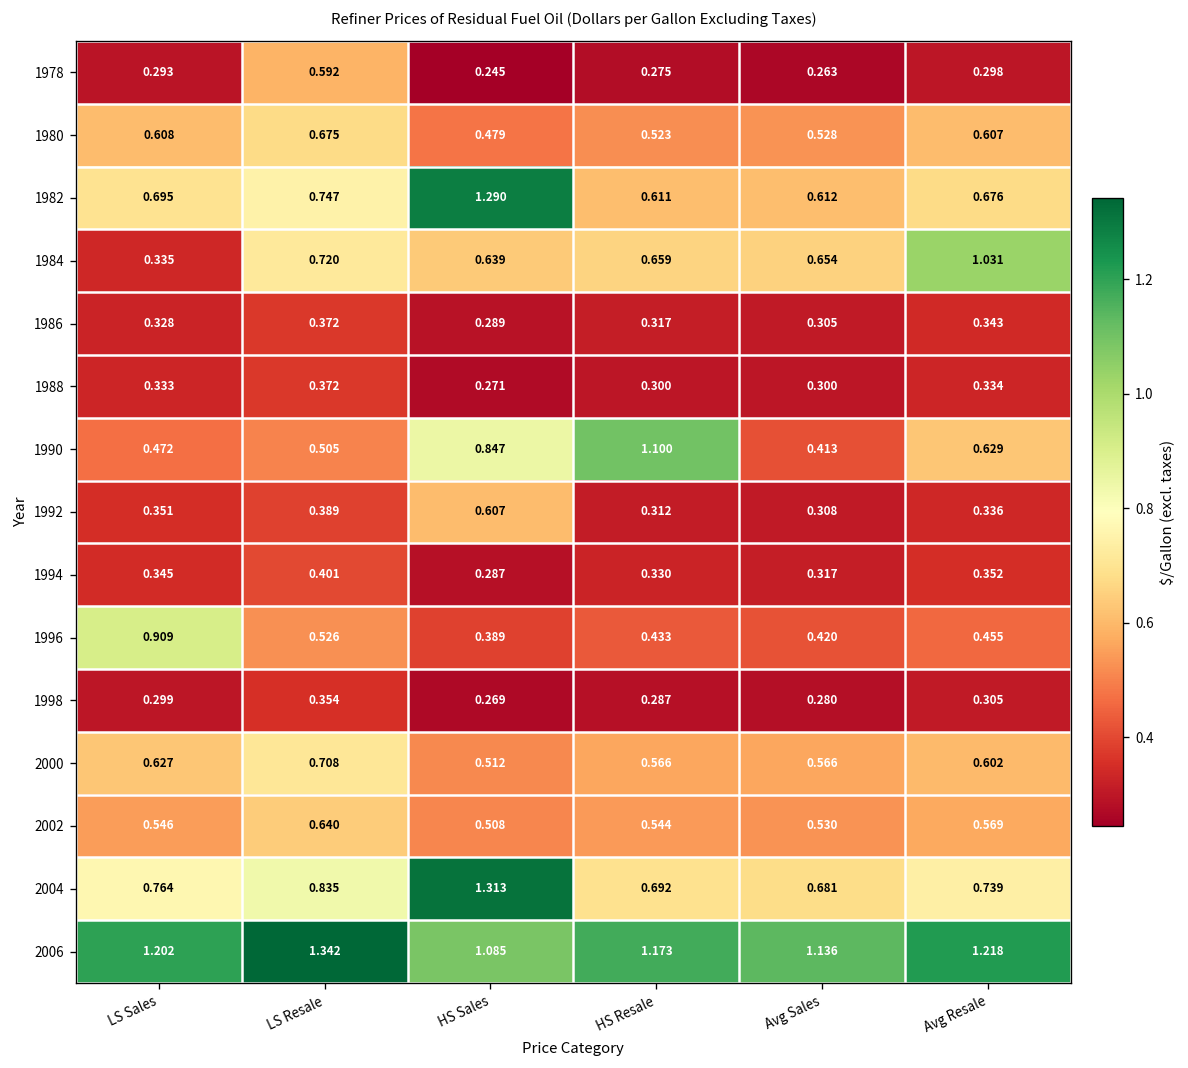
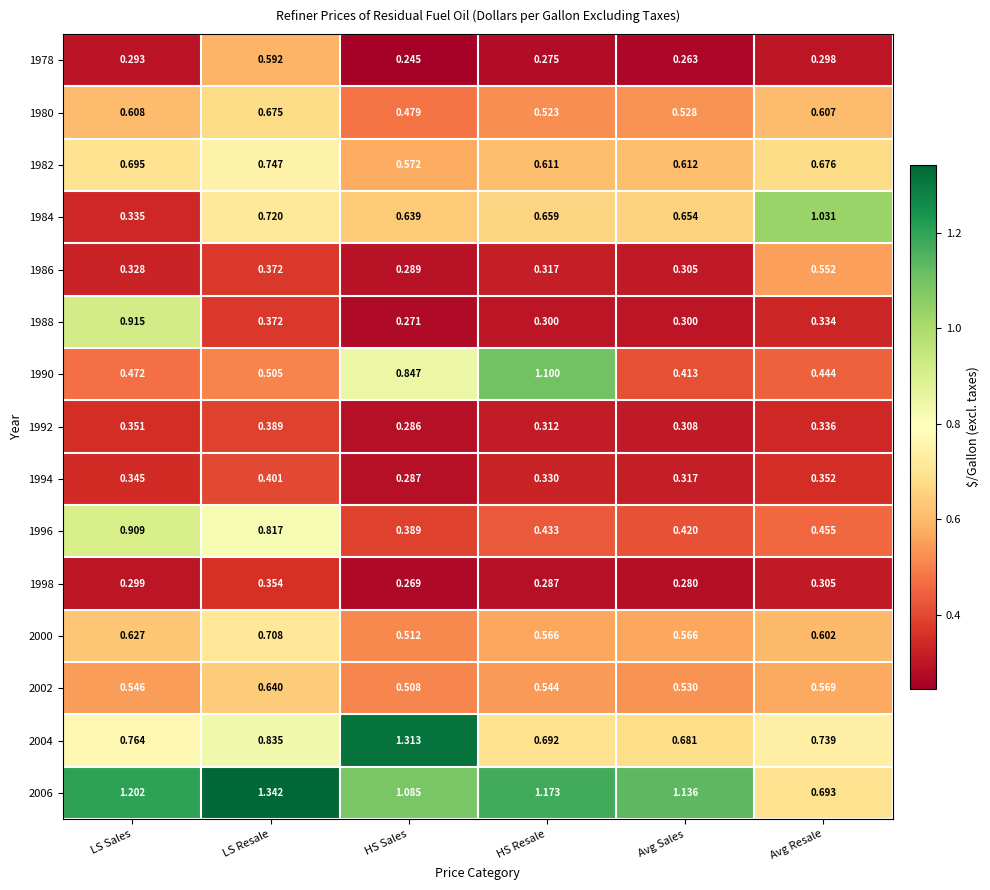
1982, HS Sales: 1.290 -> 0.572
1986, Avg Resale: 0.343 -> 0.552
1988, LS Sales: 0.333 -> 0.915
1990, Avg Resale: 0.629 -> 0.444
1992, HS Sales: 0.607 -> 0.286
1996, LS Resale: 0.526 -> 0.817
2006, Avg Resale: 1.218 -> 0.693
